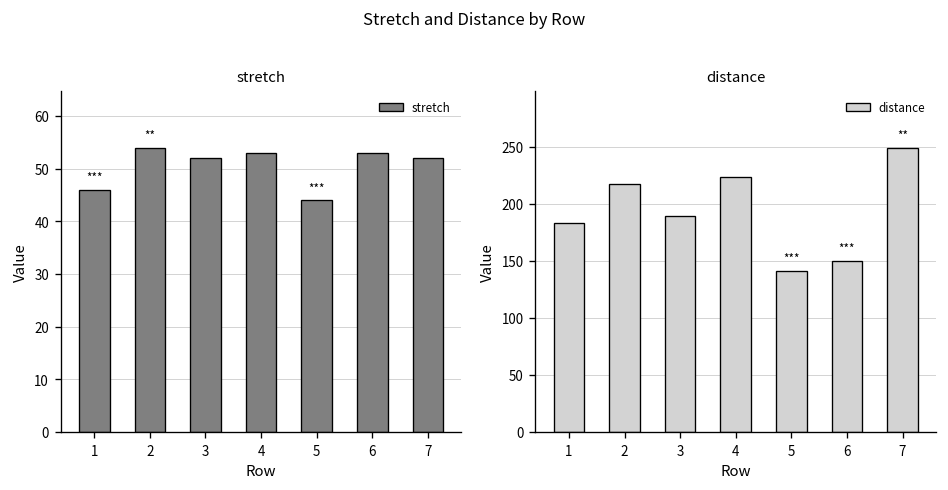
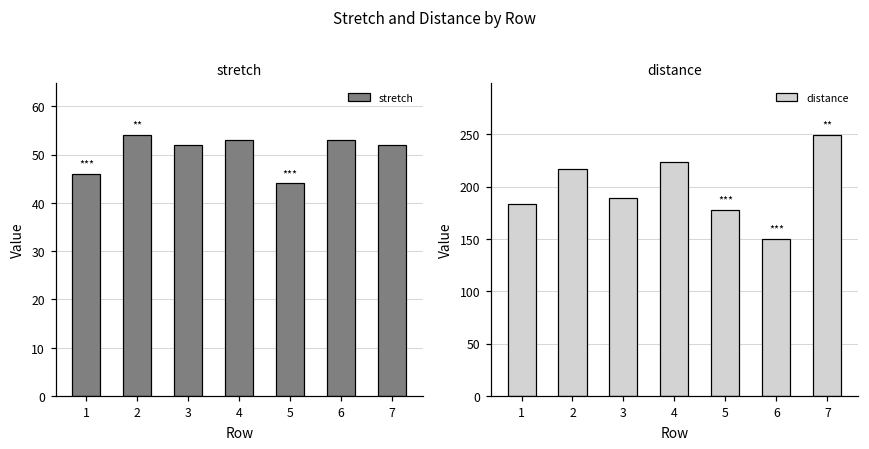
distance, 5: 140 -> 180
